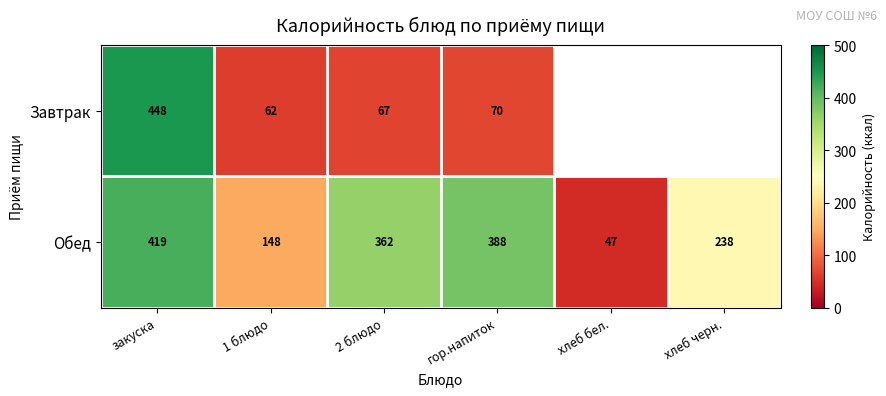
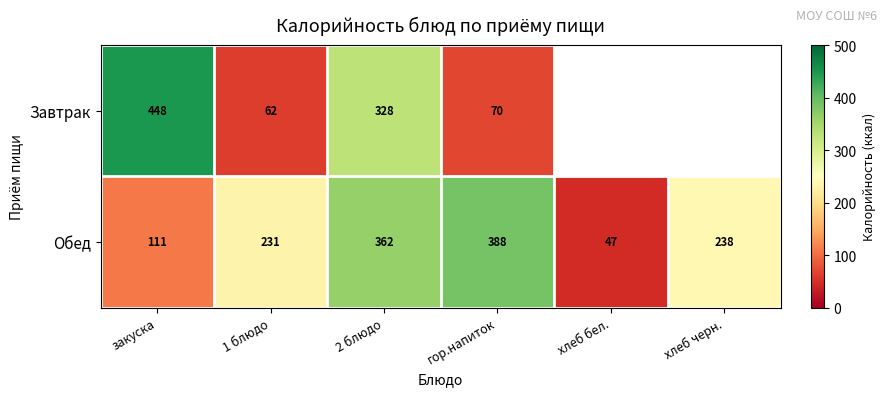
Завтрак, 2 блюдо: 67 -> 328
Обед, закуска: 419 -> 111
Обед, 1 блюдо: 148 -> 231
